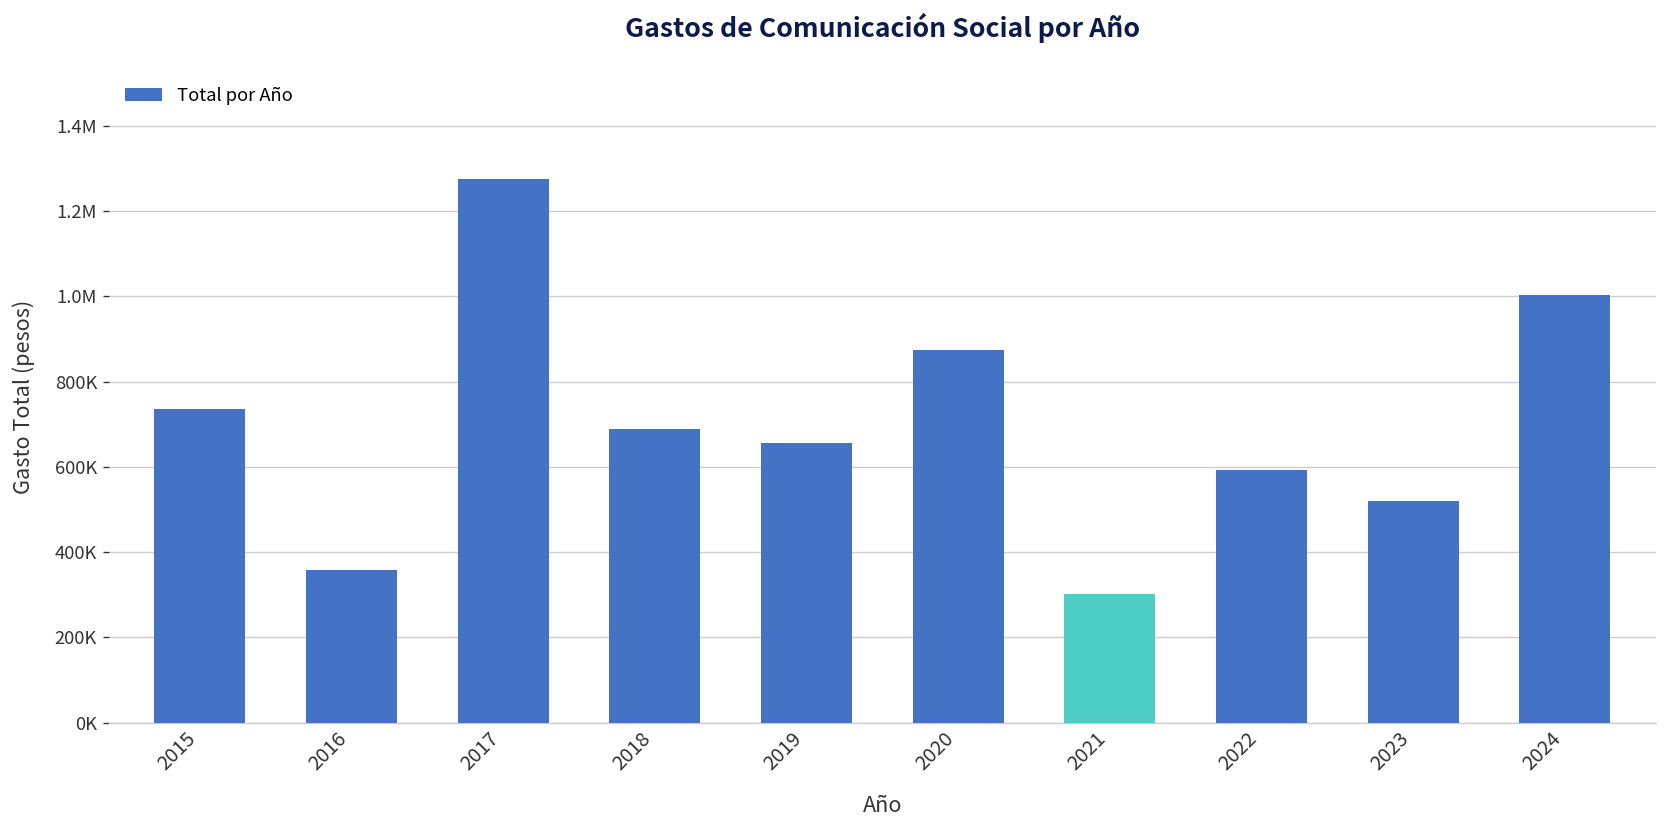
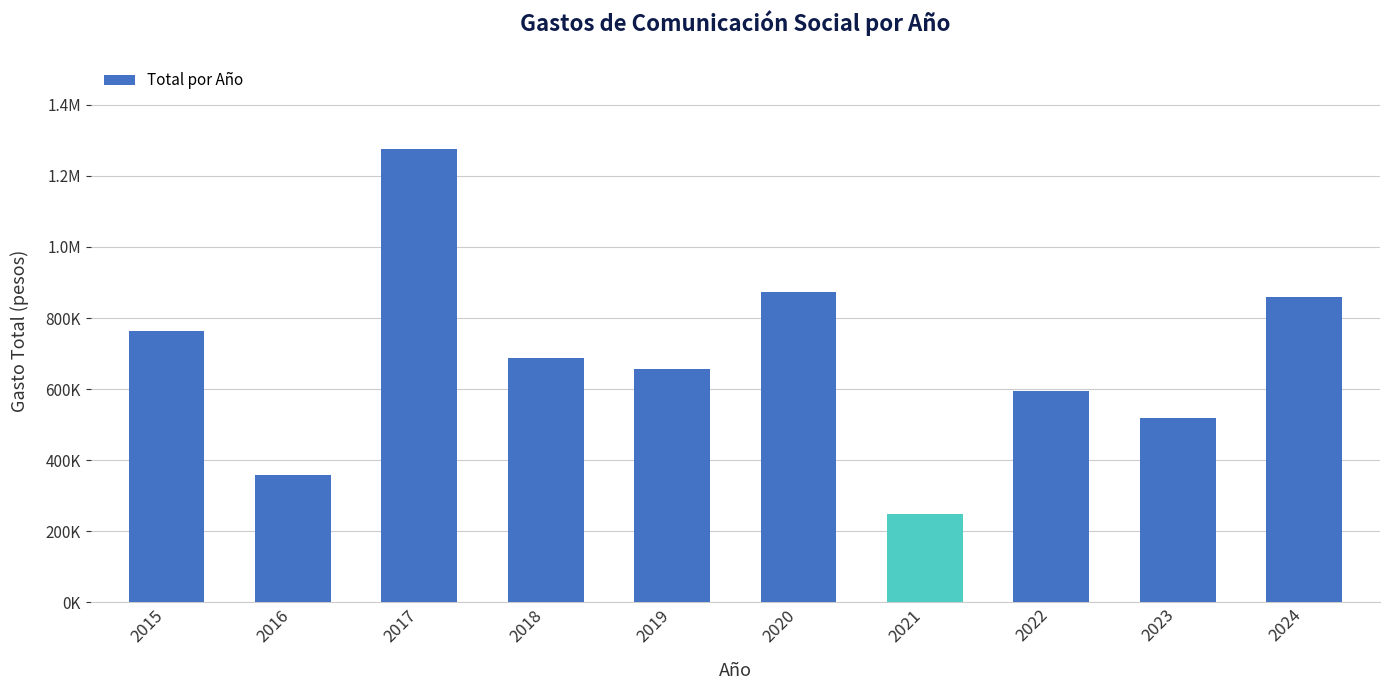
2015: 740000 -> 760000
2021: 300000 -> 250000
2024: 1000000 -> 860000
